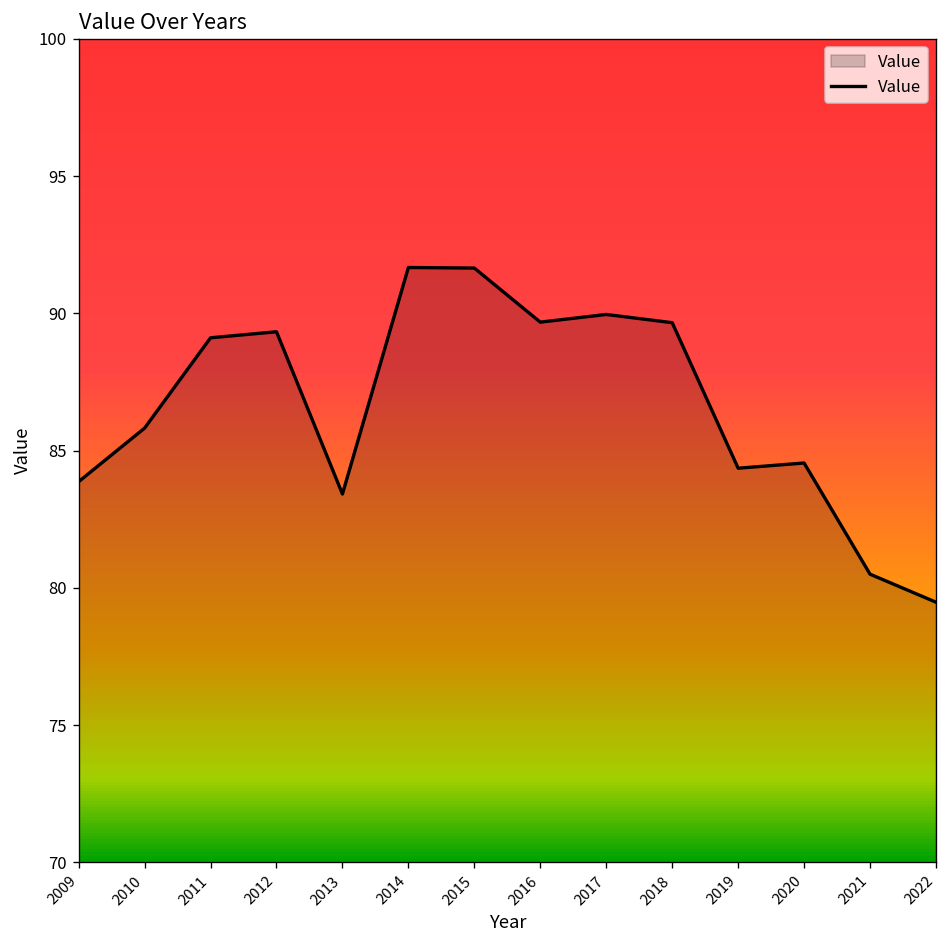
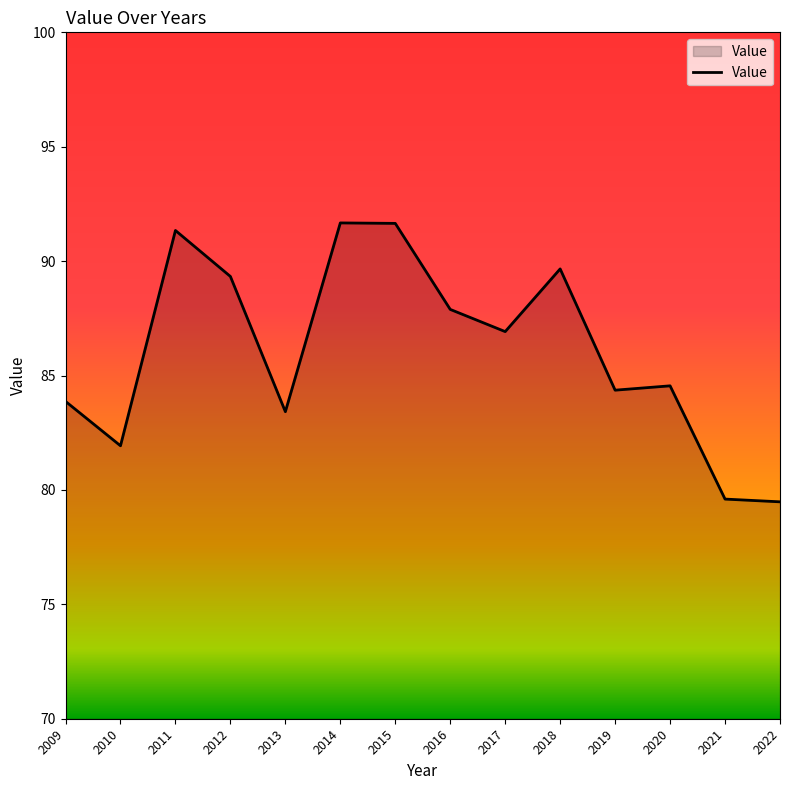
2010: 85.8 -> 81.9
2011: 89.1 -> 91.3
2016: 89.7 -> 87.9
2017: 90.0 -> 86.9
2021: 80.5 -> 79.6
